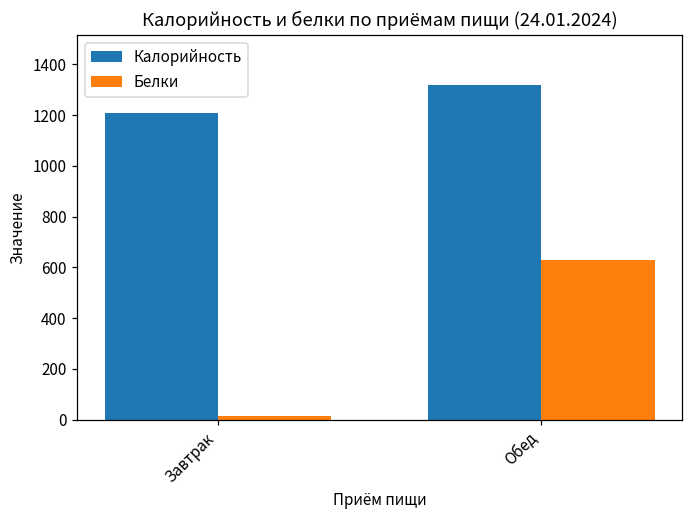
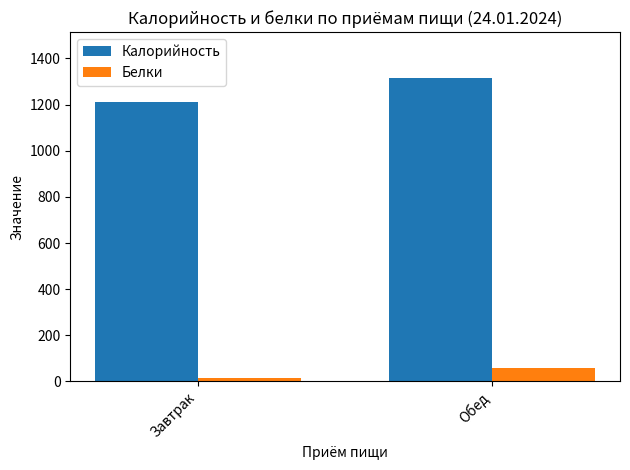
Белки, Обед: 630 -> 60
